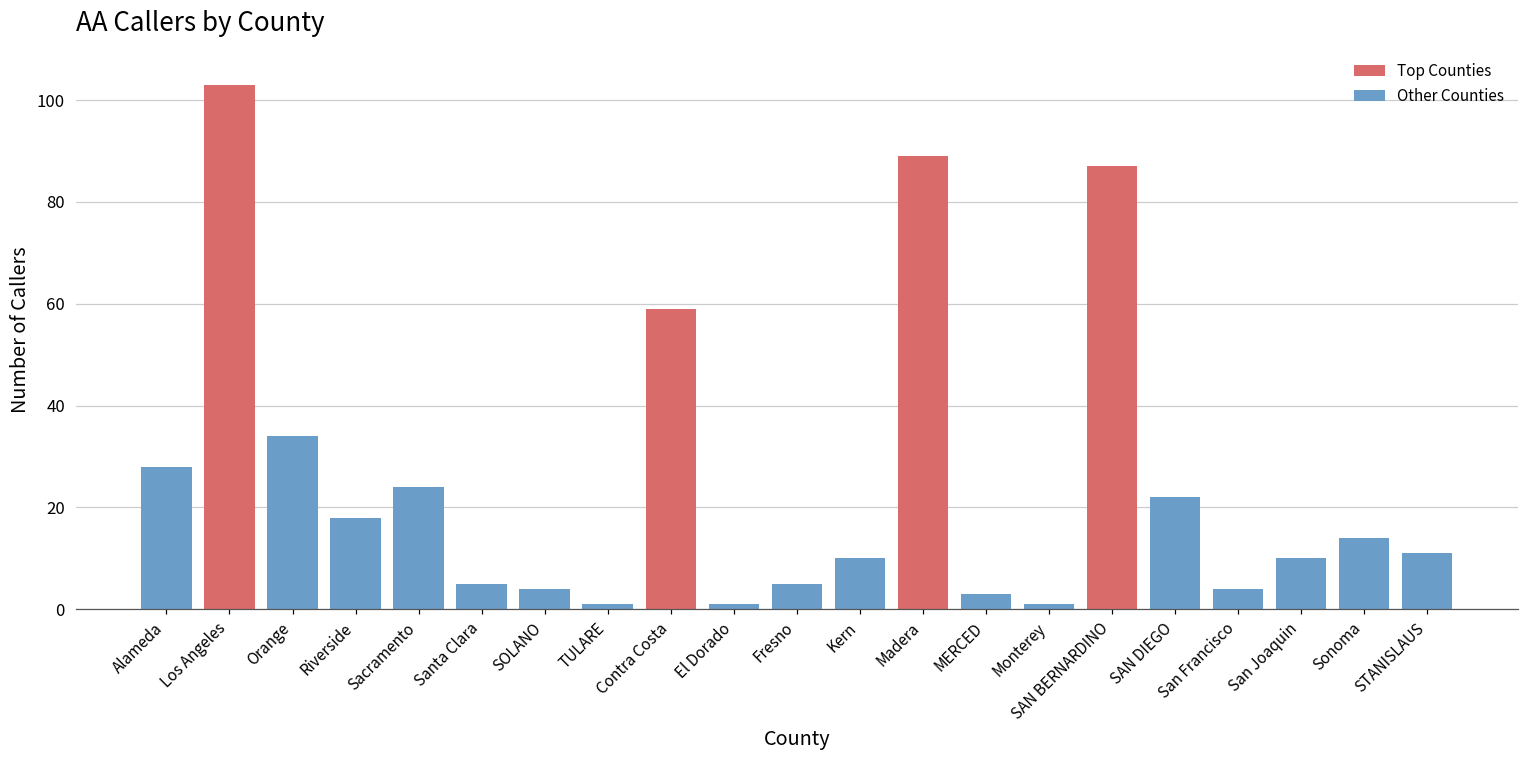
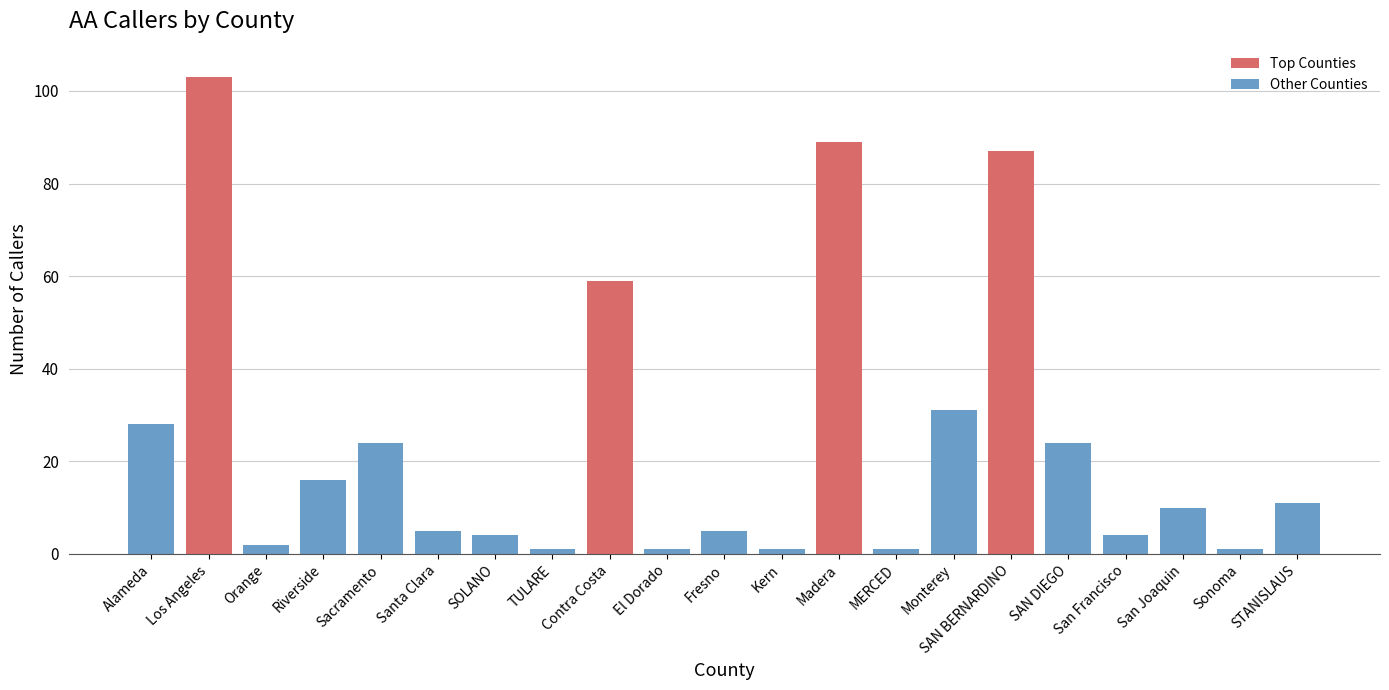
Orange: 34 -> 2
Riverside: 18 -> 16
Kern: 10 -> 1
MERCED: 3 -> 1
Monterey: 1 -> 31
SAN DIEGO: 22 -> 24
Sonoma: 14 -> 1
